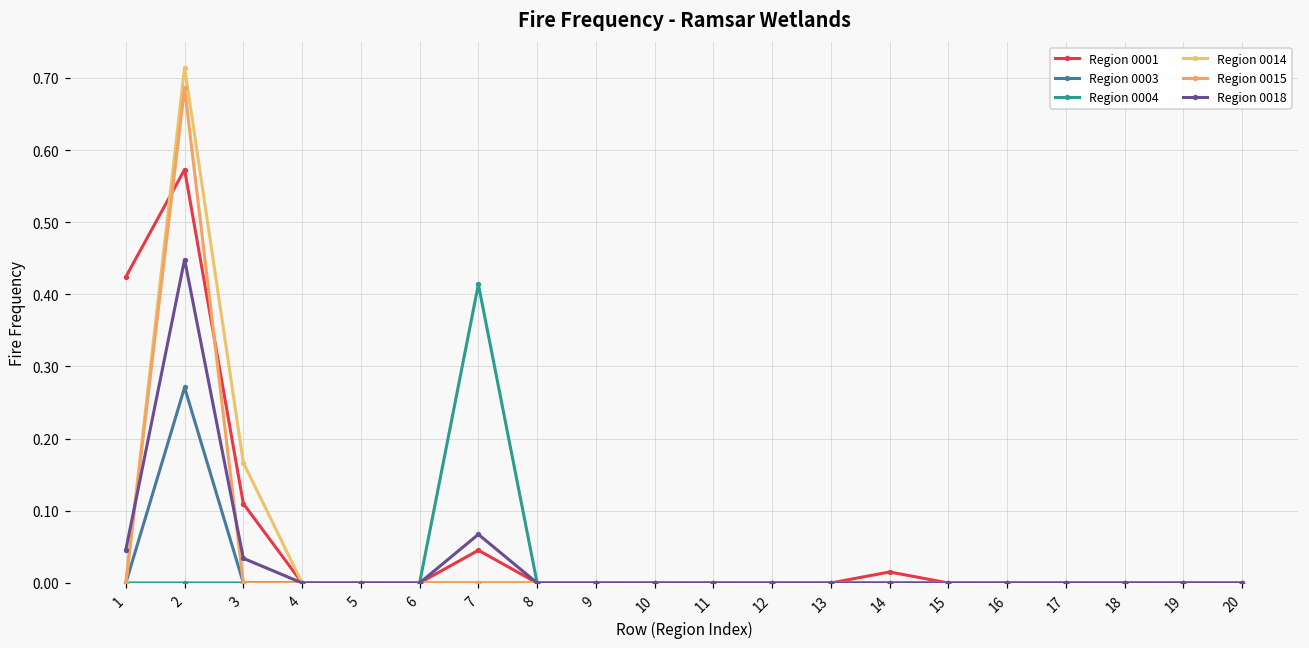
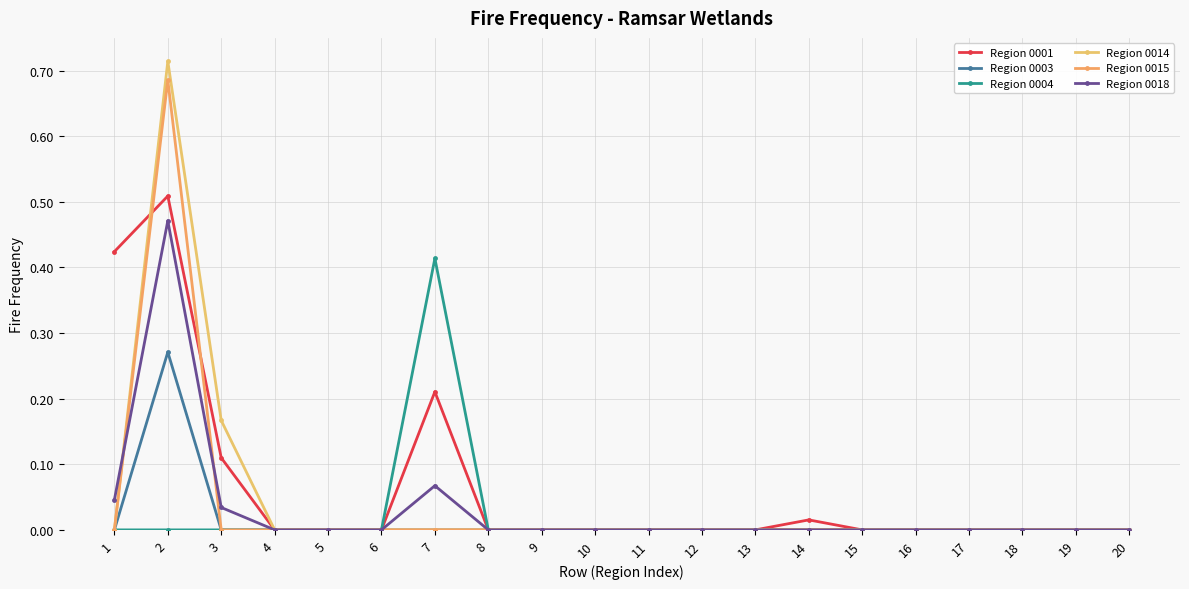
Region 0001, 2: 0.57 -> 0.51
Region 0018, 2: 0.45 -> 0.47
Region 0001, 7: 0.05 -> 0.21
